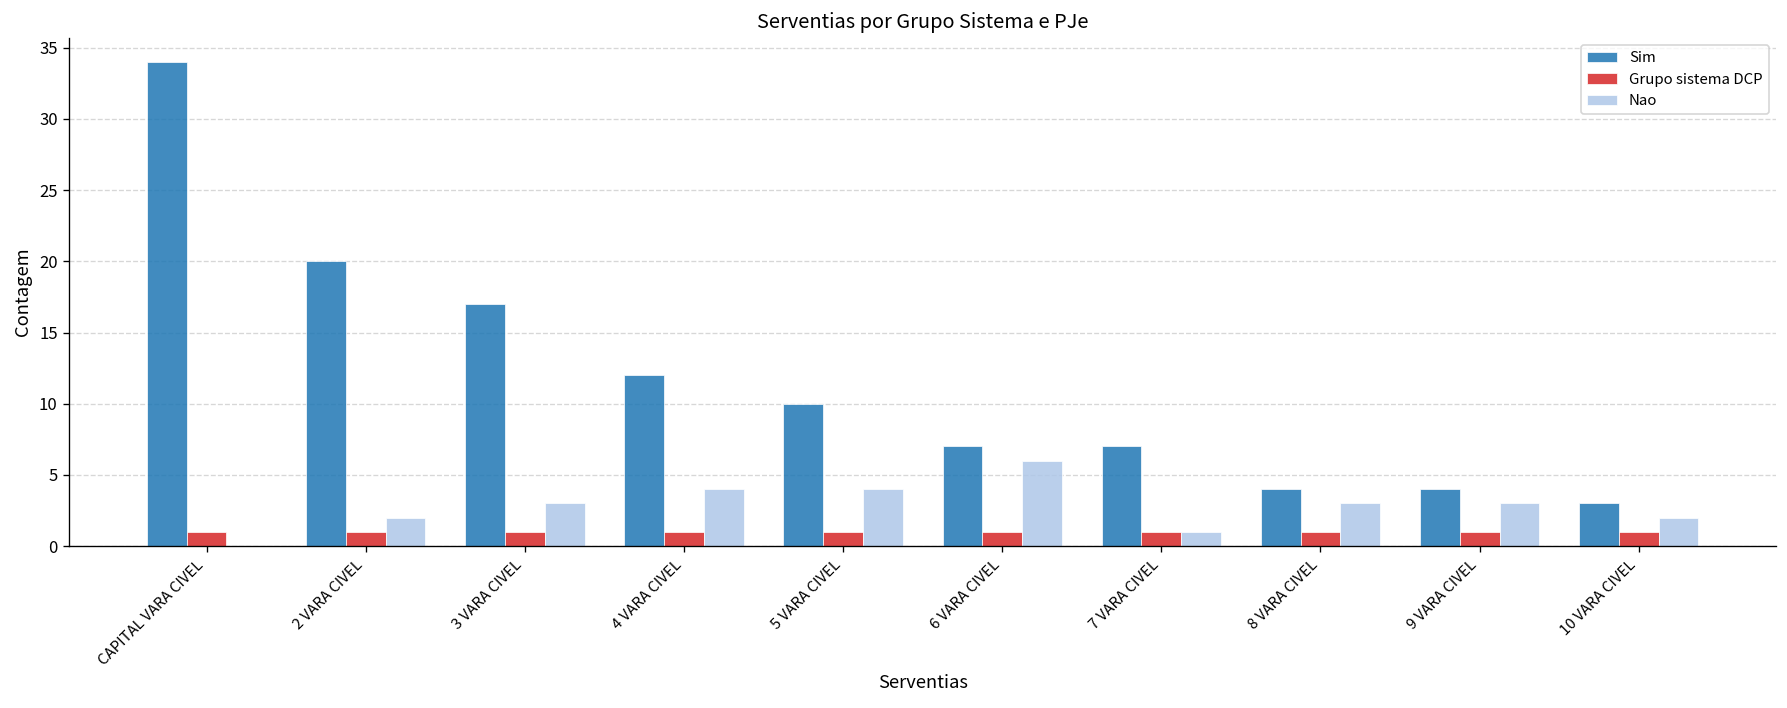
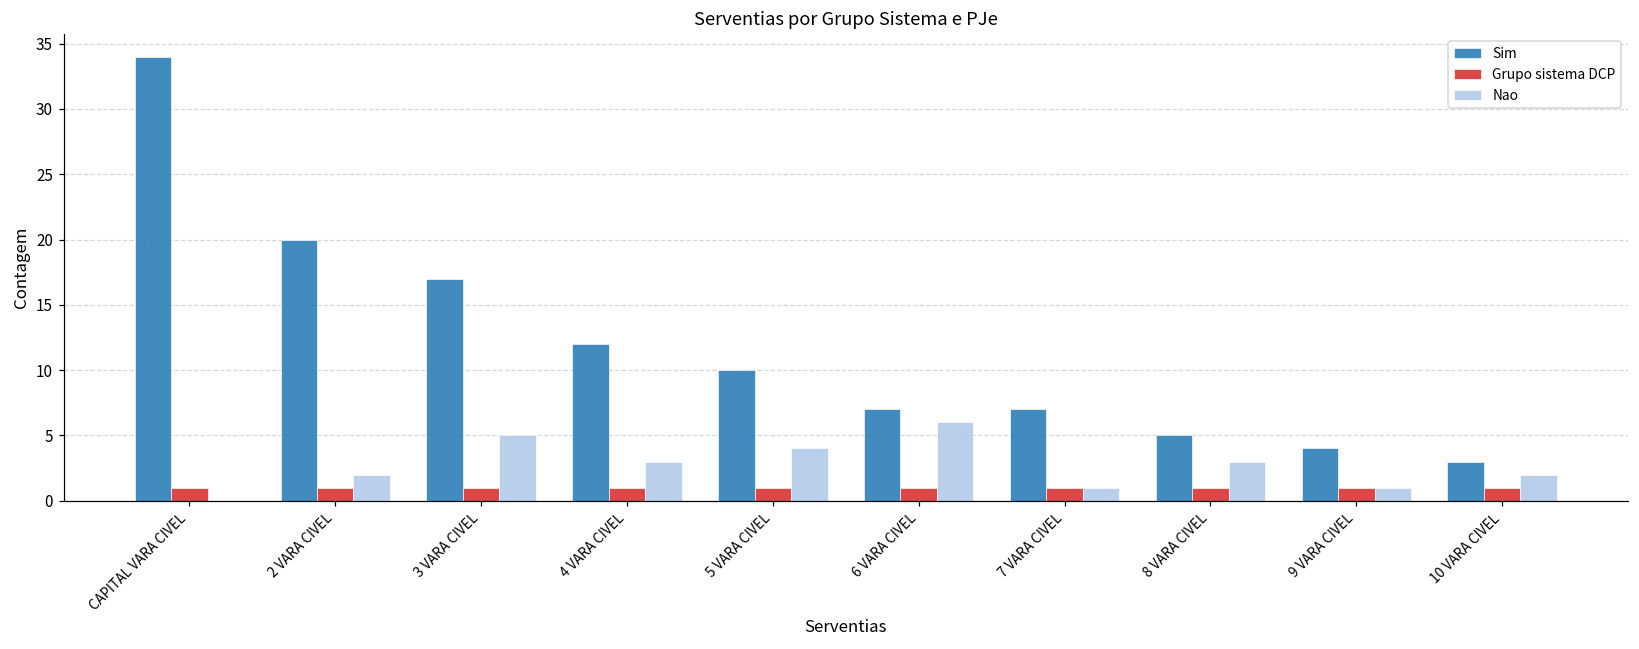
Nao, 3 VARA CIVEL: 3 -> 5
Nao, 4 VARA CIVEL: 4 -> 3
Sim, 8 VARA CIVEL: 4 -> 5
Nao, 9 VARA CIVEL: 3 -> 1
